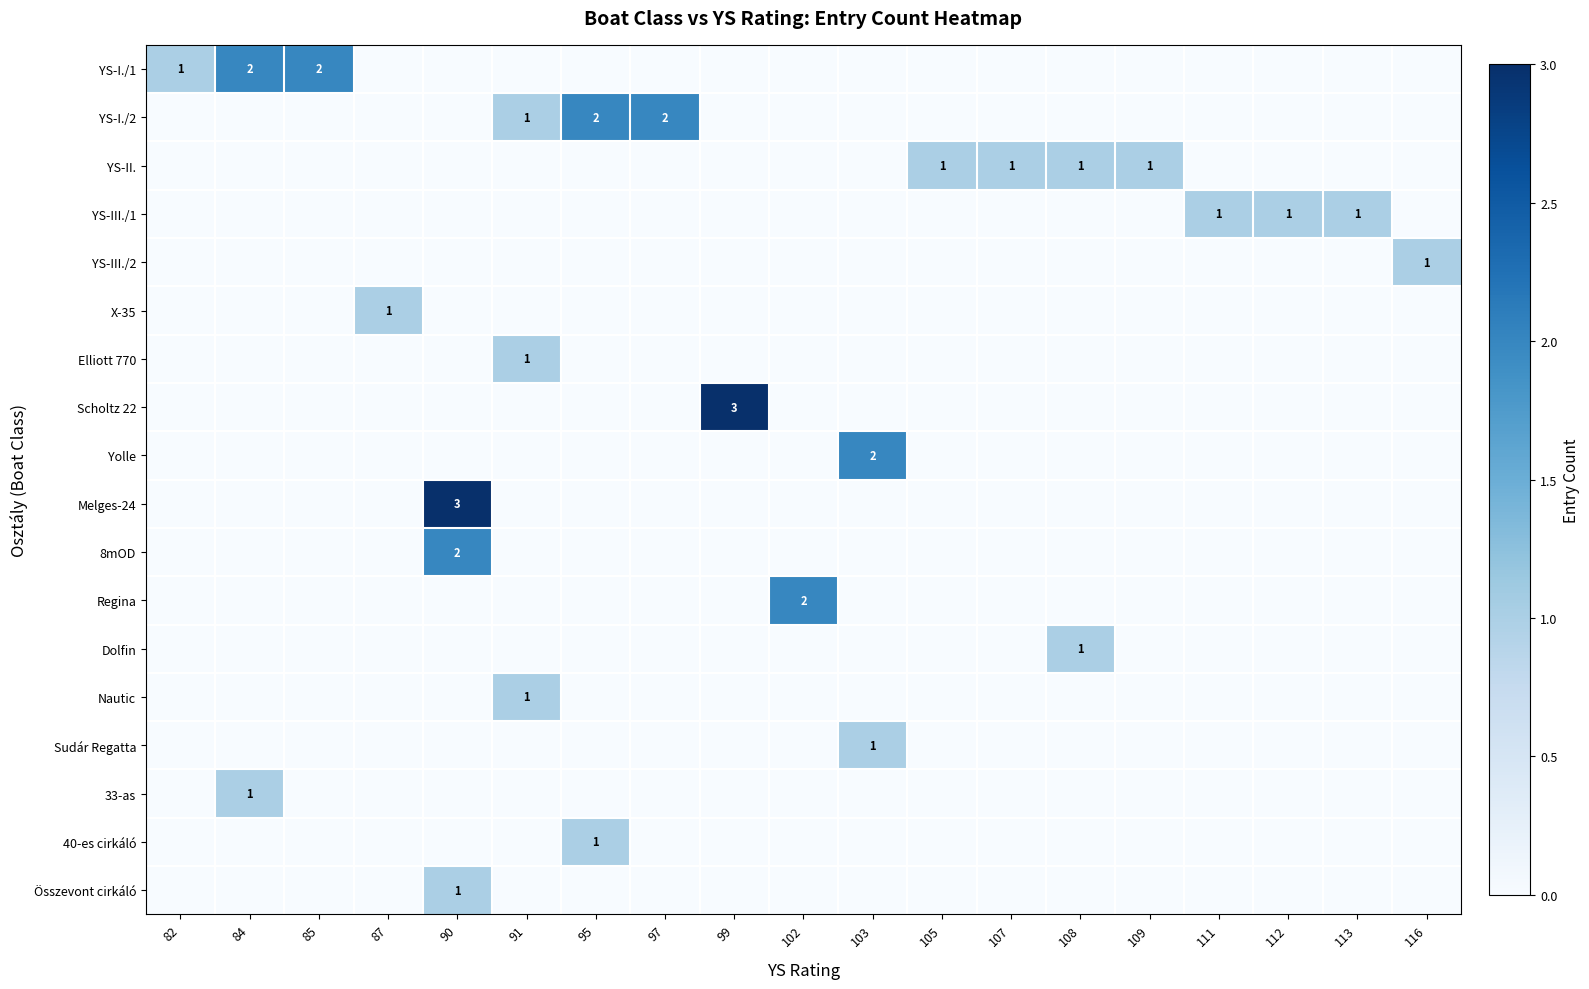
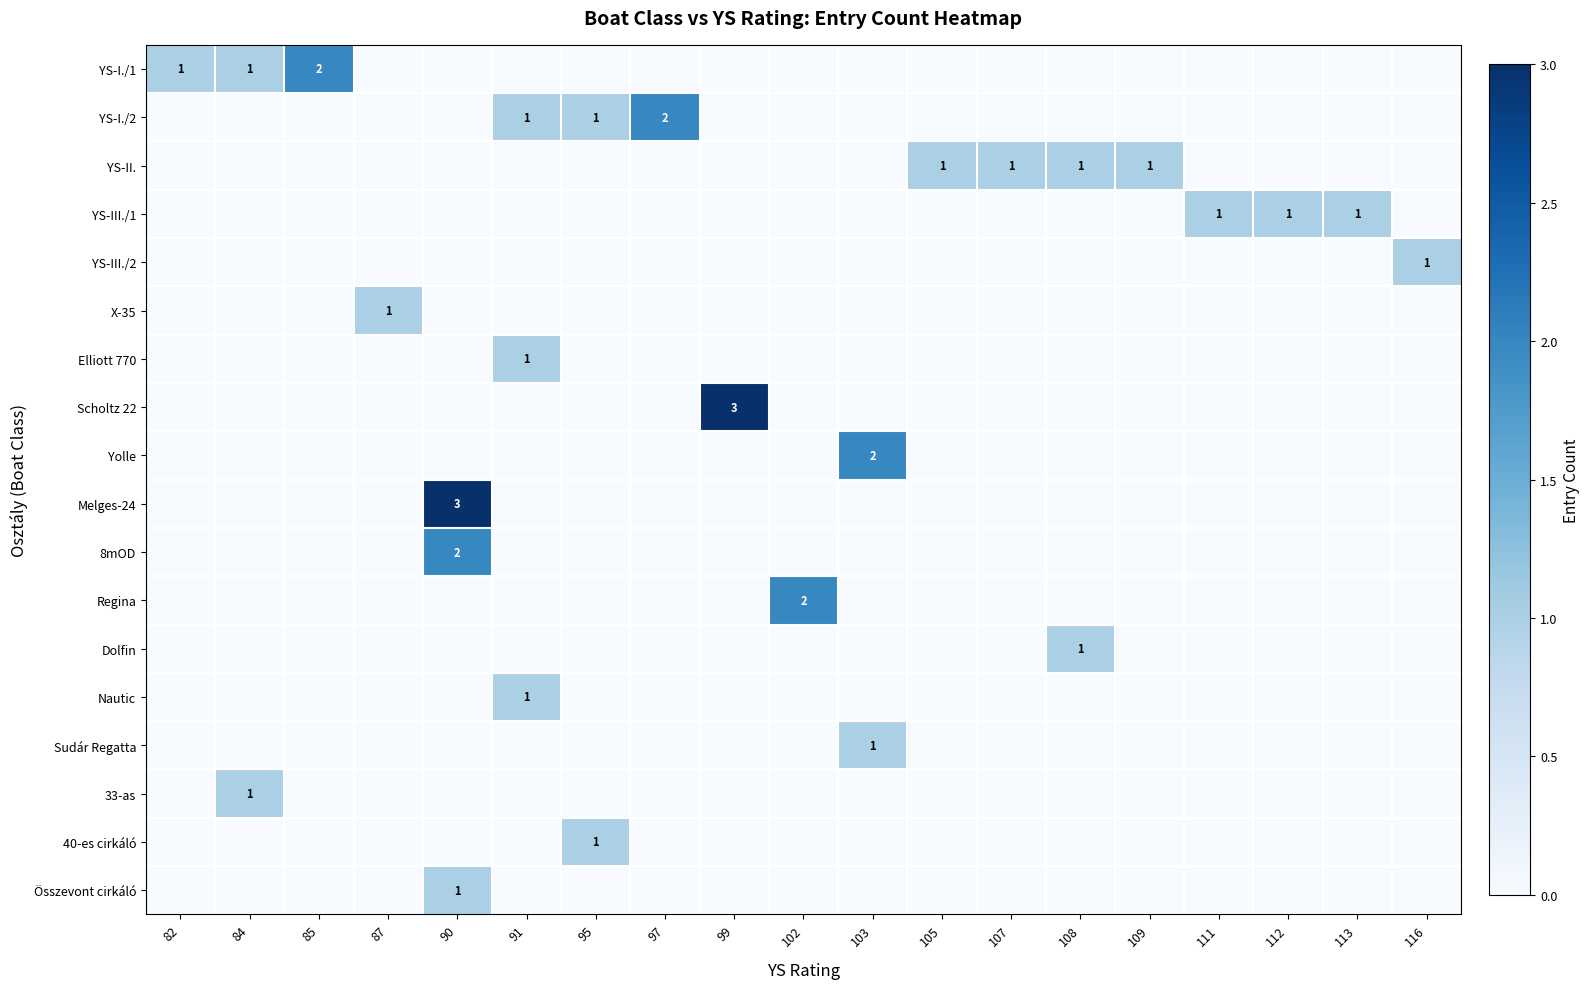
YS-I./1, 84: 2 -> 1
YS-I./2, 95: 2 -> 1
